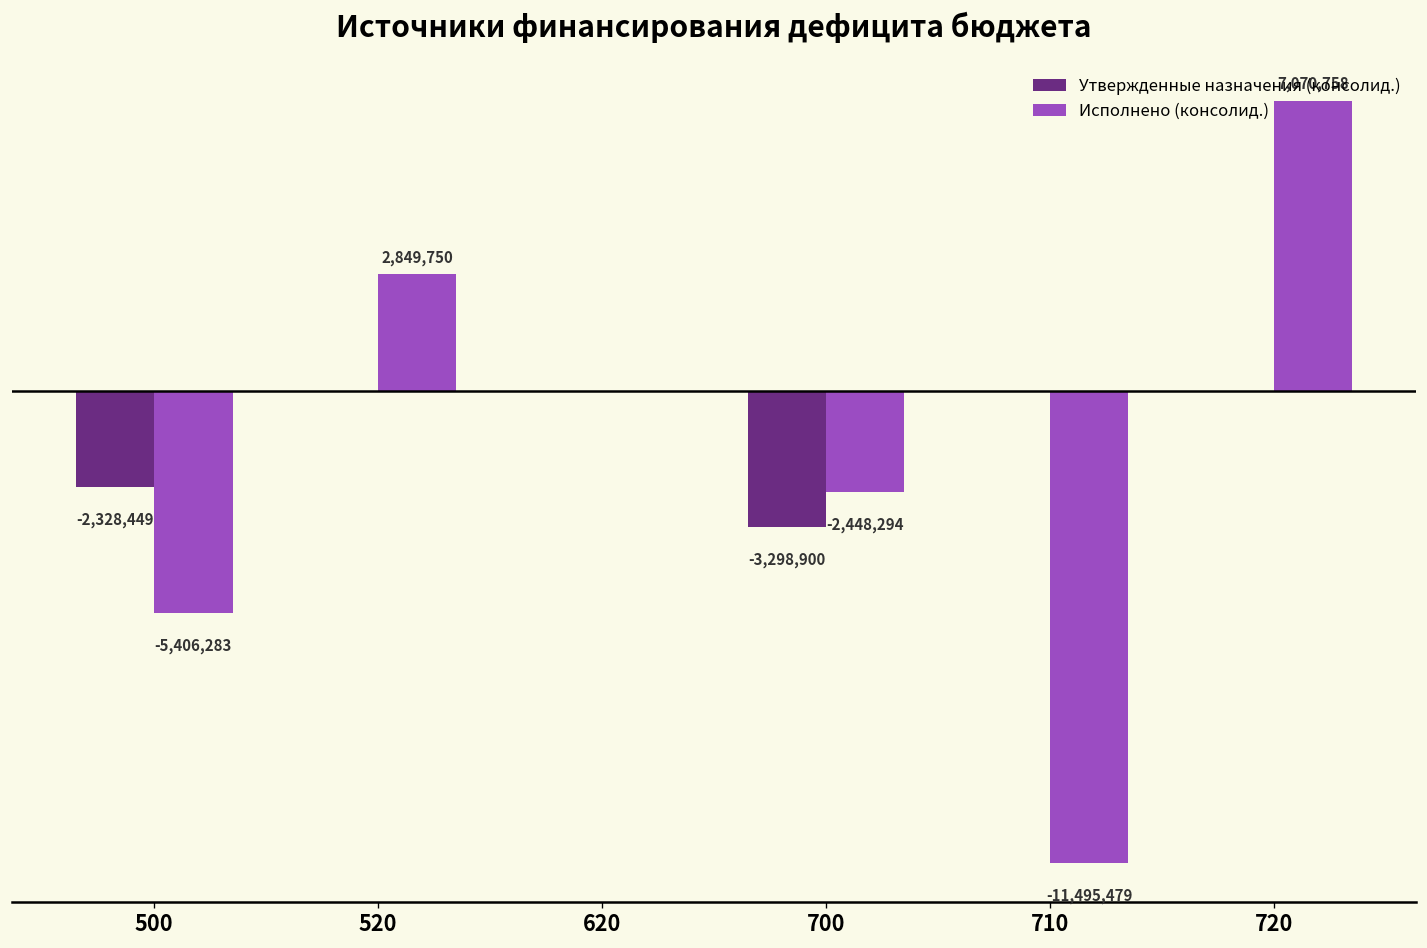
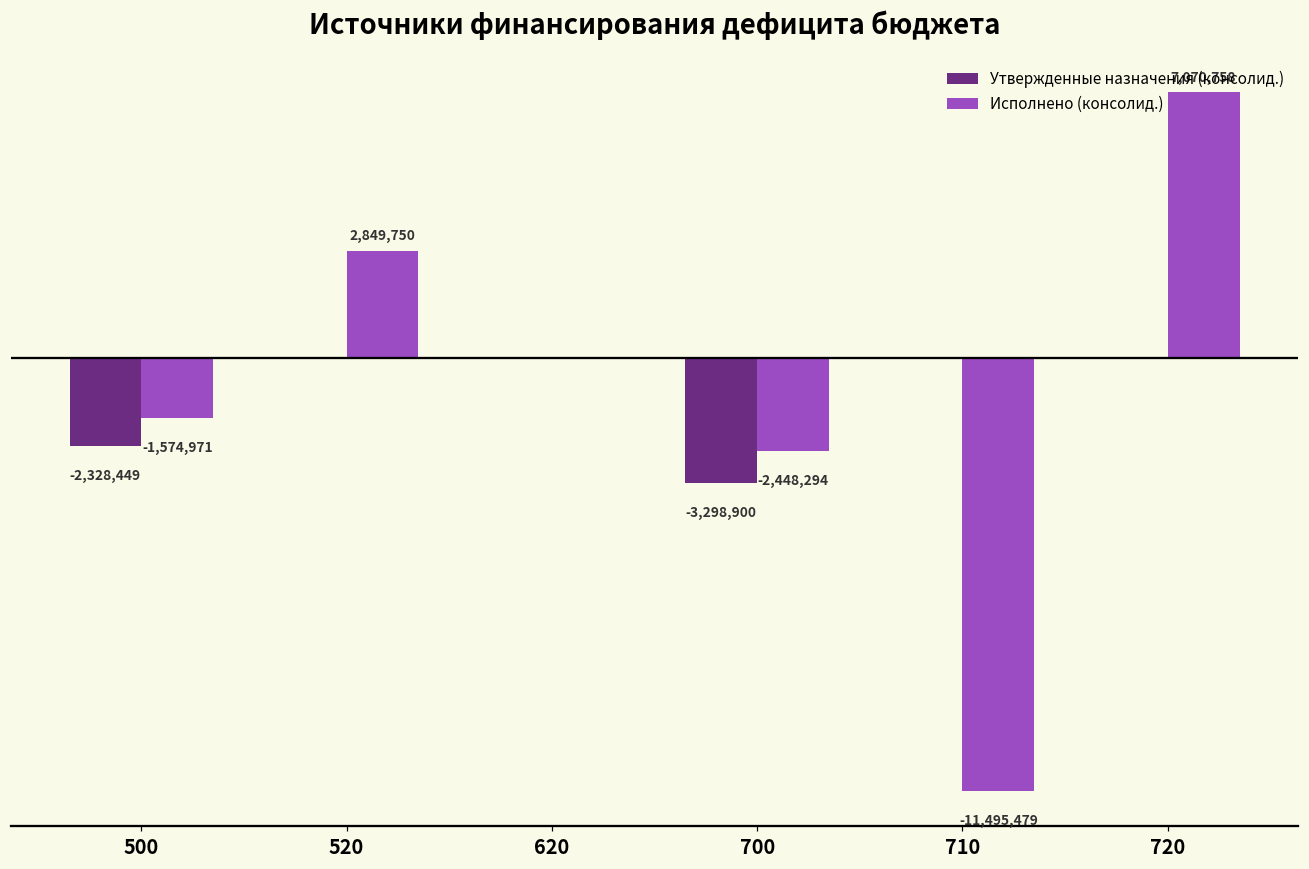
Исполнено (консолид.), 500: -5,406,283 -> -1,574,971
